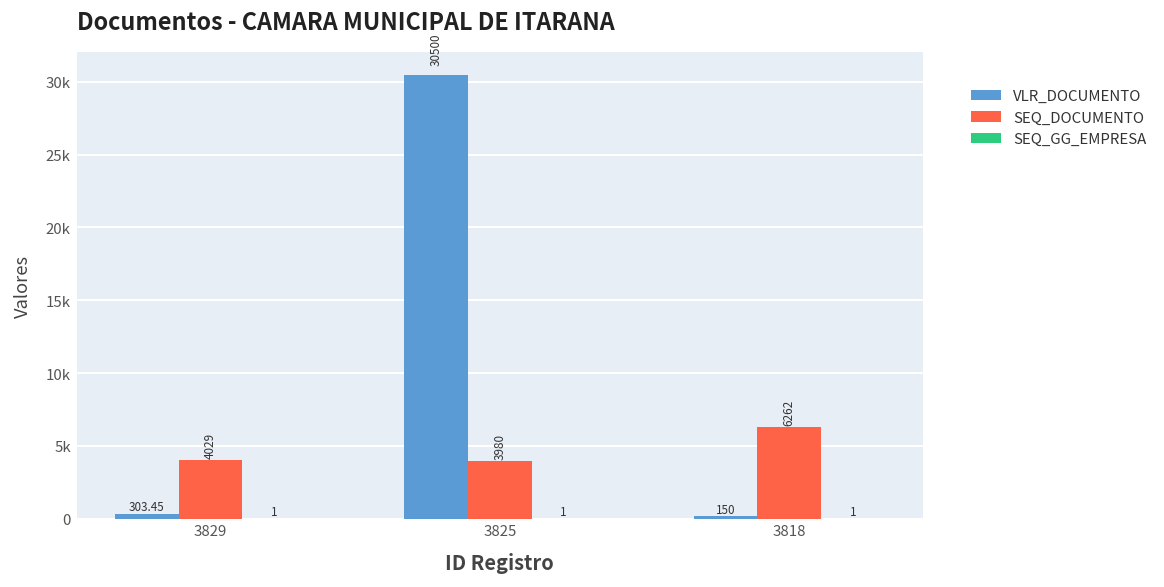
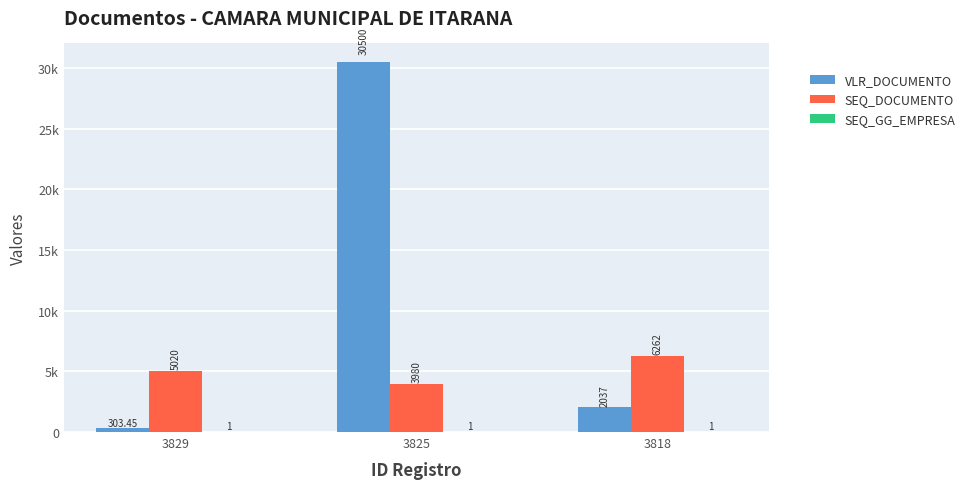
SEQ_DOCUMENTO, 3829: 4029 -> 5020
VLR_DOCUMENTO, 3818: 150 -> 2037
